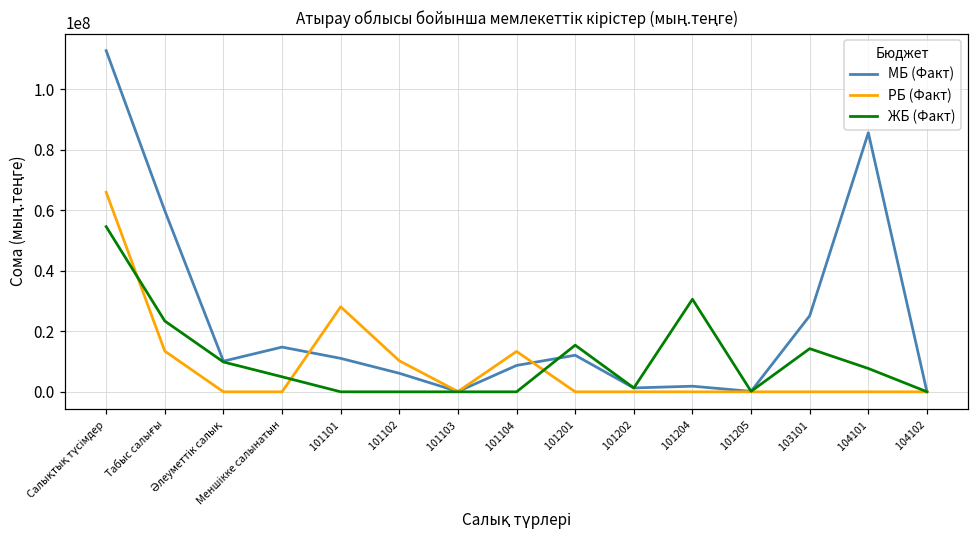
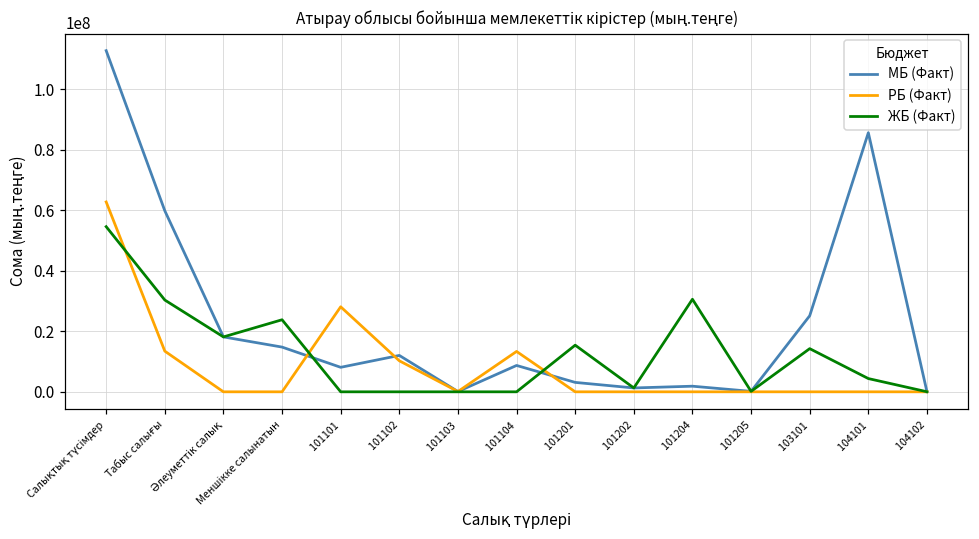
РБ (Факт), Салықтық түсімдер: 66000000 -> 63000000
ЖБ (Факт), Табыс салығы: 23000000 -> 30000000
МБ (Факт), Әлеуметтік салық: 10000000 -> 18000000
ЖБ (Факт), Әлеуметтік салық: 10000000 -> 18000000
ЖБ (Факт), Меншікке салынатын: 5000000 -> 24000000
МБ (Факт), 101101: 11000000 -> 8000000
МБ (Факт), 101102: 6000000 -> 12000000
МБ (Факт), 101201: 12000000 -> 3000000
ЖБ (Факт), 104101: 8000000 -> 4000000
